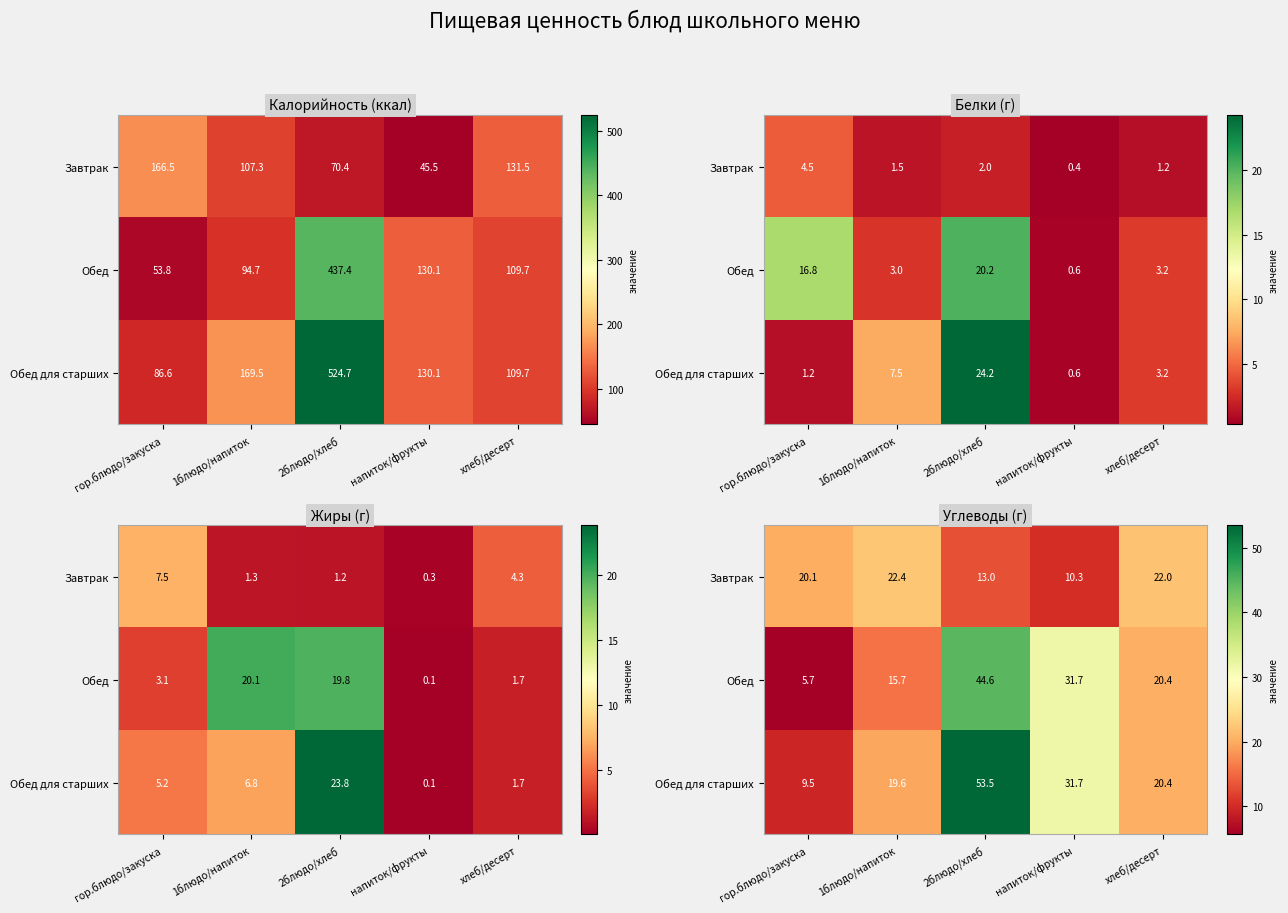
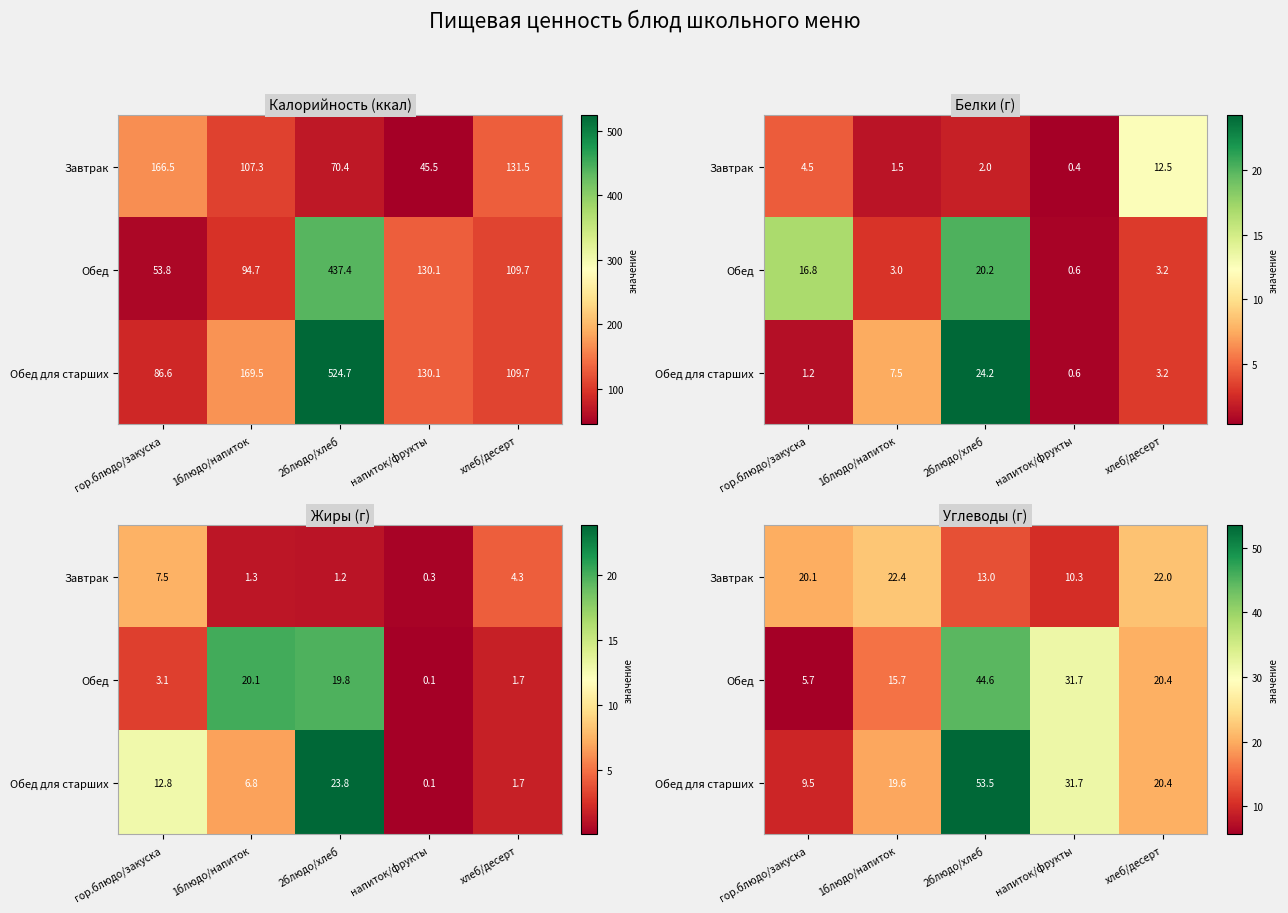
Белки (г), Завтрак, хлеб/десерт: 1.2 -> 12.5
Жиры (г), Обед для старших, гор.блюдо/закуска: 5.2 -> 12.8
